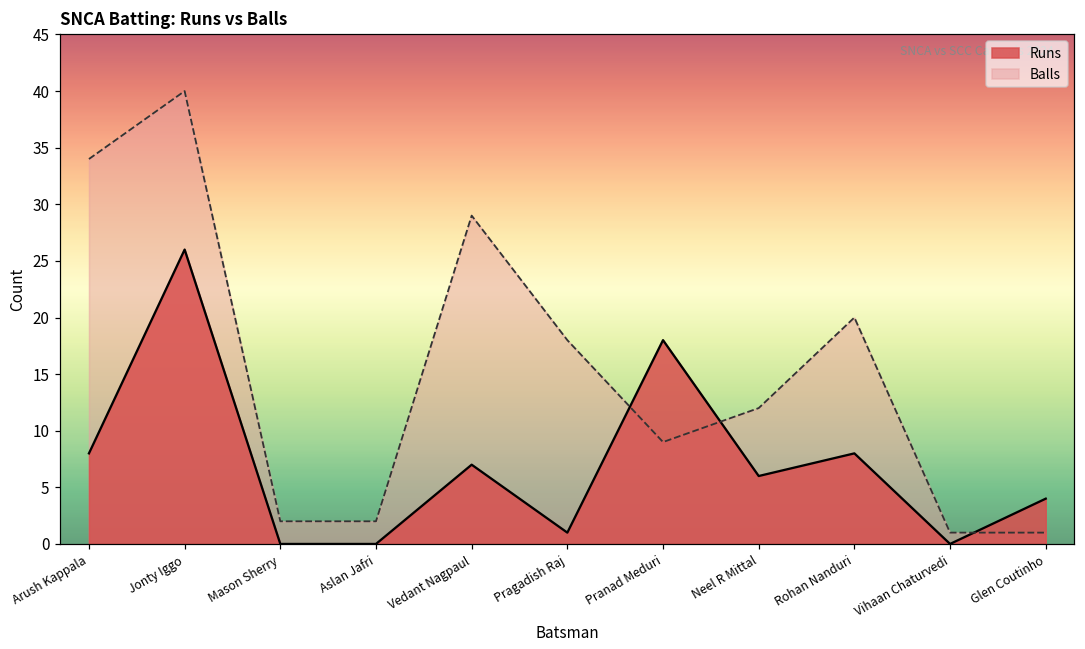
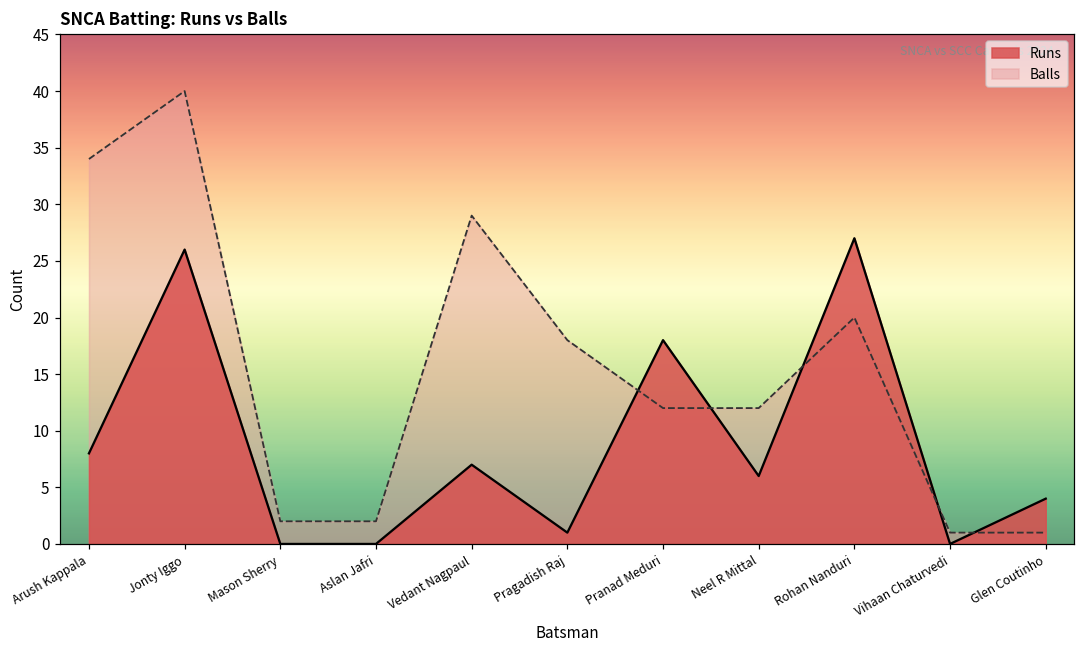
Balls, Pranad Meduri: 9 -> 12
Runs, Rohan Nanduri: 8 -> 27
